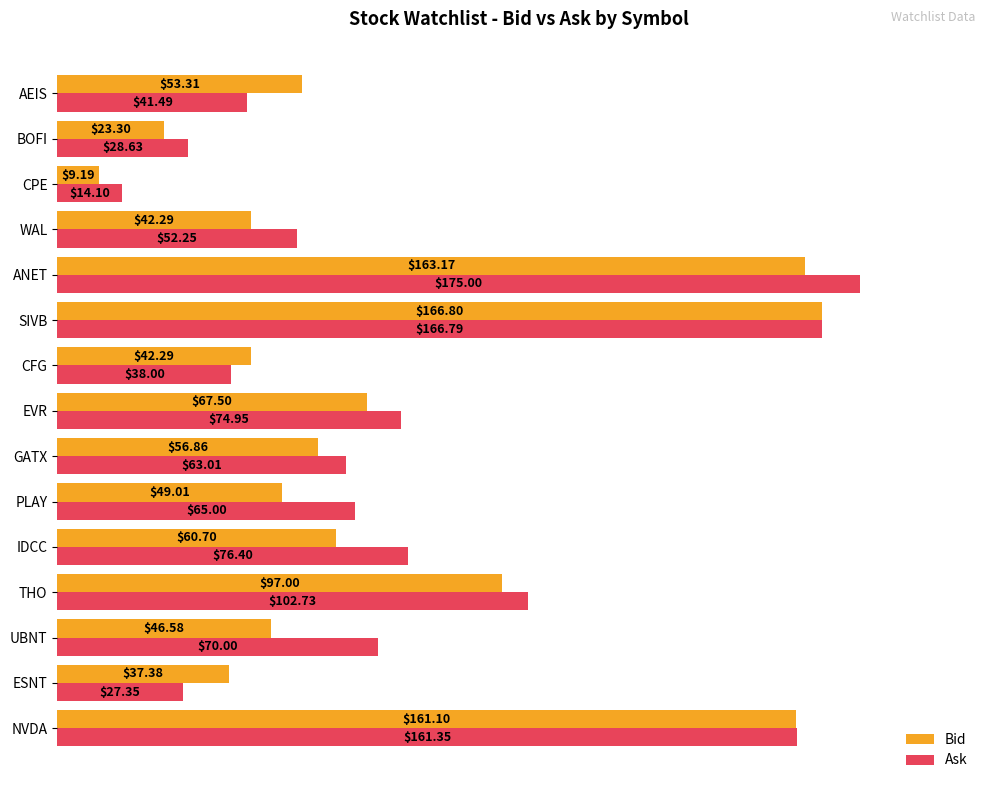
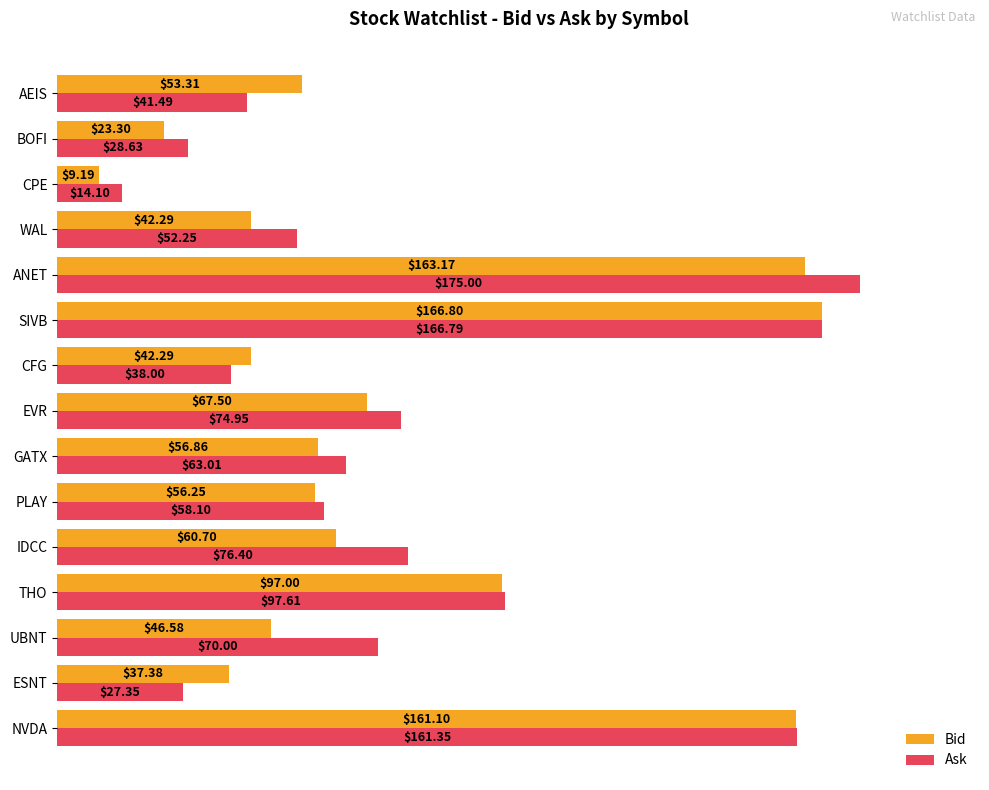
Bid, PLAY: $49.01 -> $56.25
Ask, PLAY: $65.00 -> $58.10
Ask, THO: $102.73 -> $97.61
